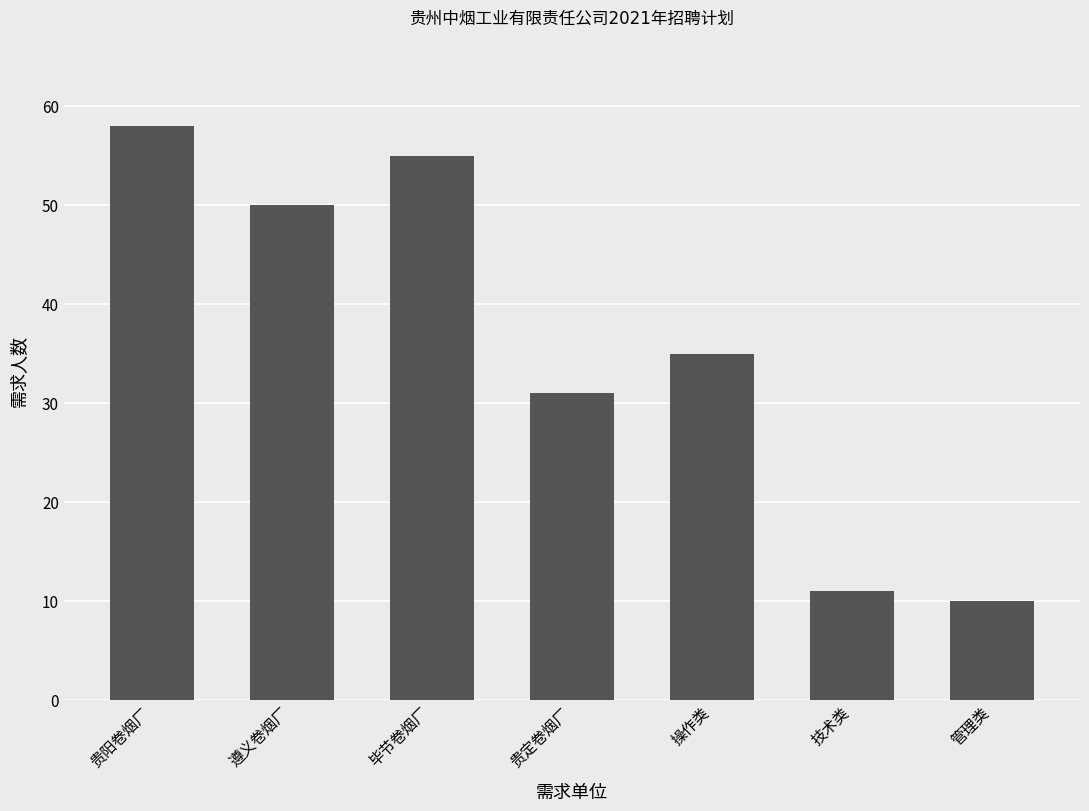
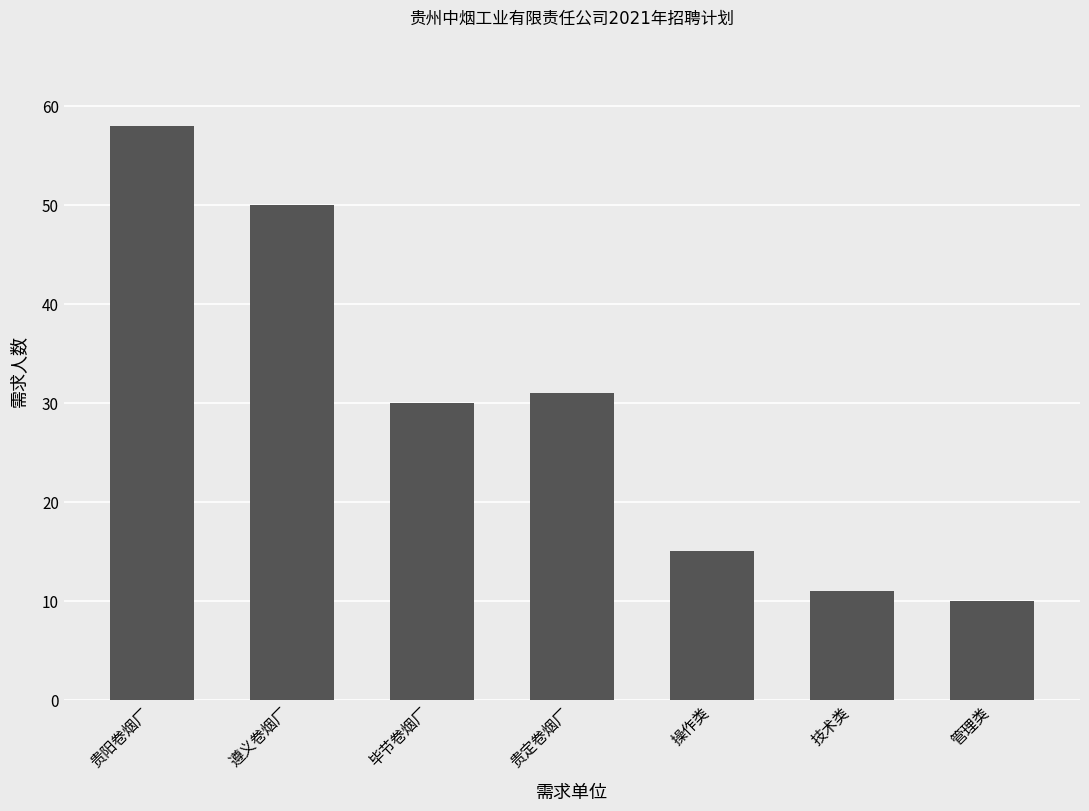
毕节卷烟厂: 55 -> 30
操作类: 35 -> 15
